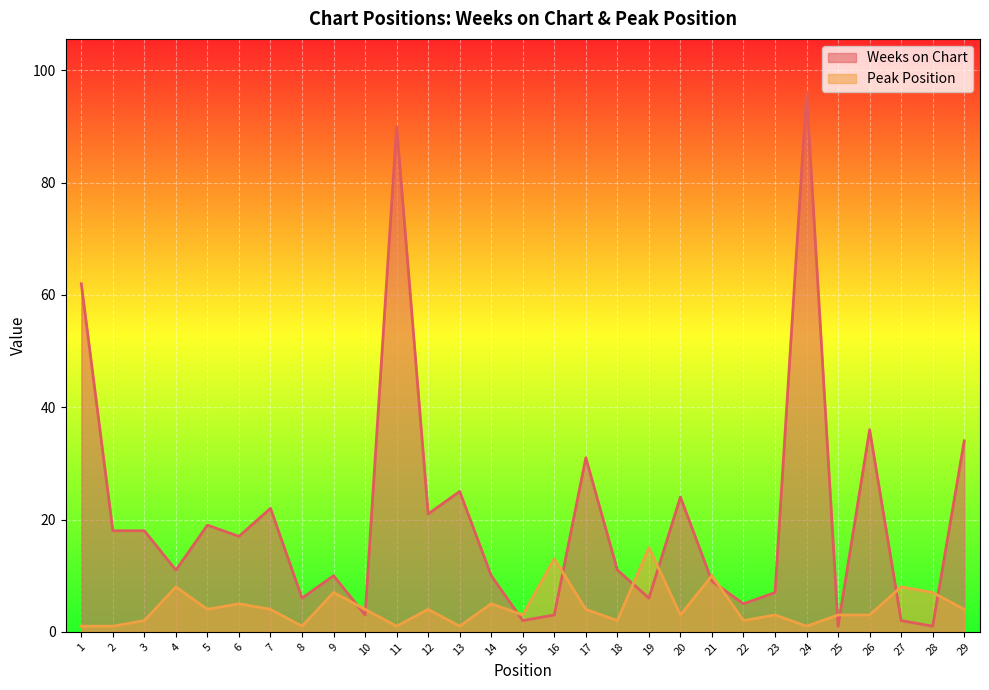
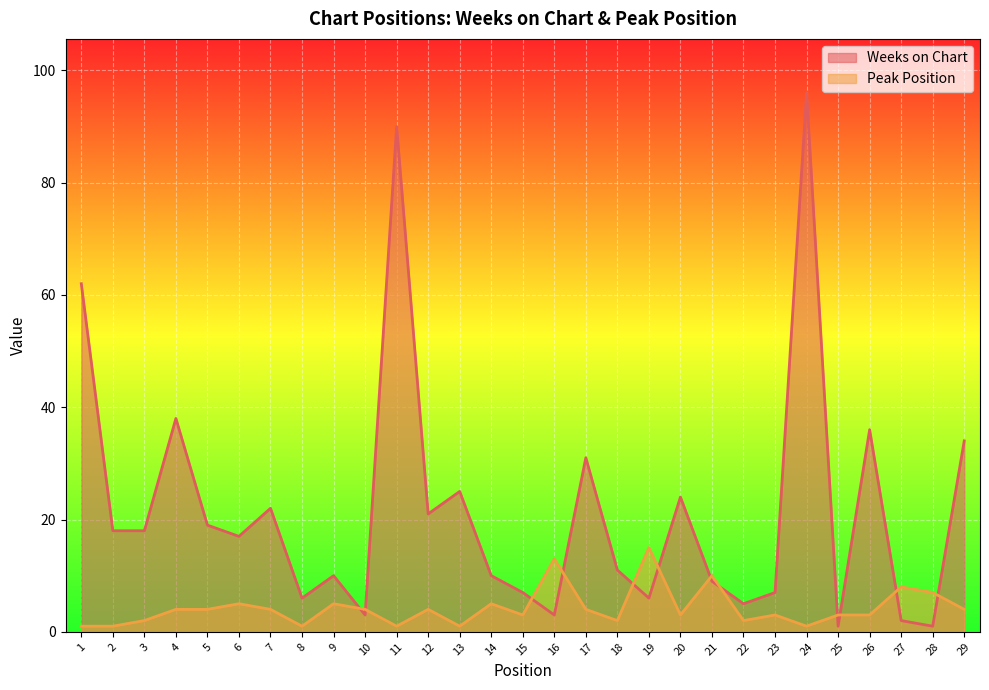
Weeks on Chart, 4: 11 -> 38
Peak Position, 4: 8 -> 4
Peak Position, 9: 7 -> 5
Weeks on Chart, 15: 2 -> 7
